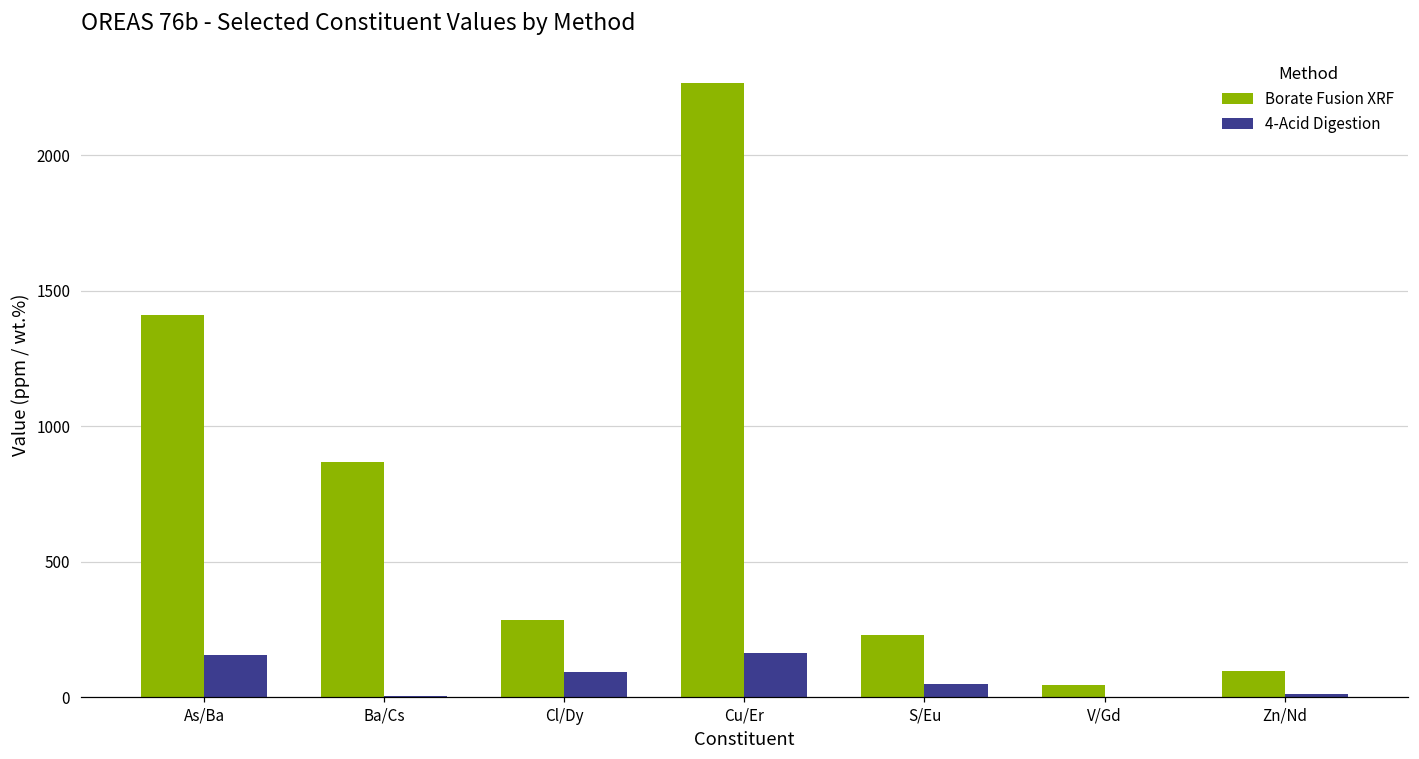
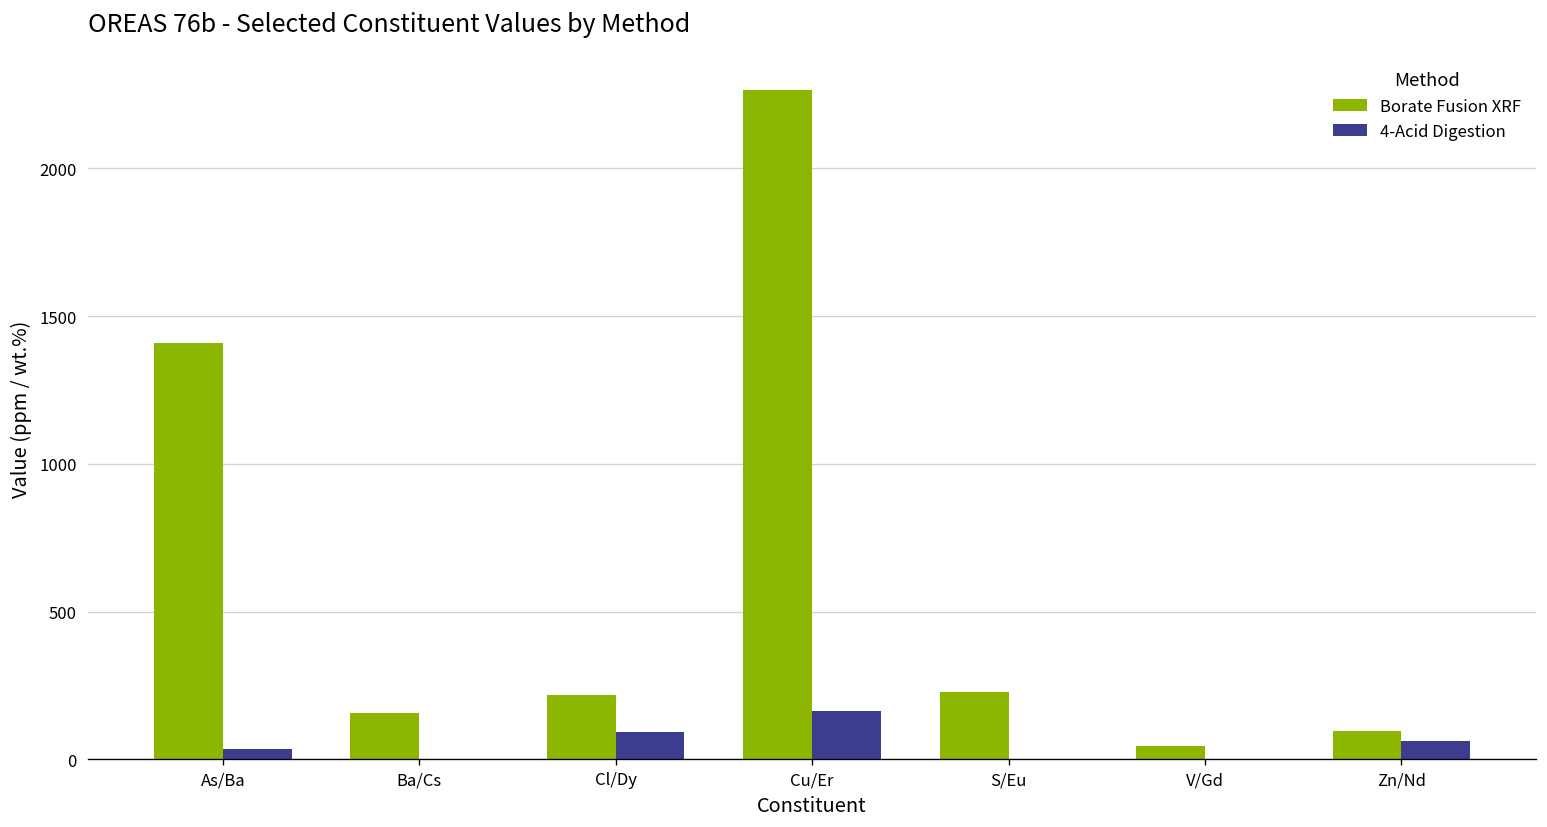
4-Acid Digestion, As/Ba: 150 -> 40
Borate Fusion XRF, Ba/Cs: 870 -> 160
Borate Fusion XRF, Cl/Dy: 290 -> 220
4-Acid Digestion, S/Eu: 50 -> 0
4-Acid Digestion, Zn/Nd: 10 -> 60
